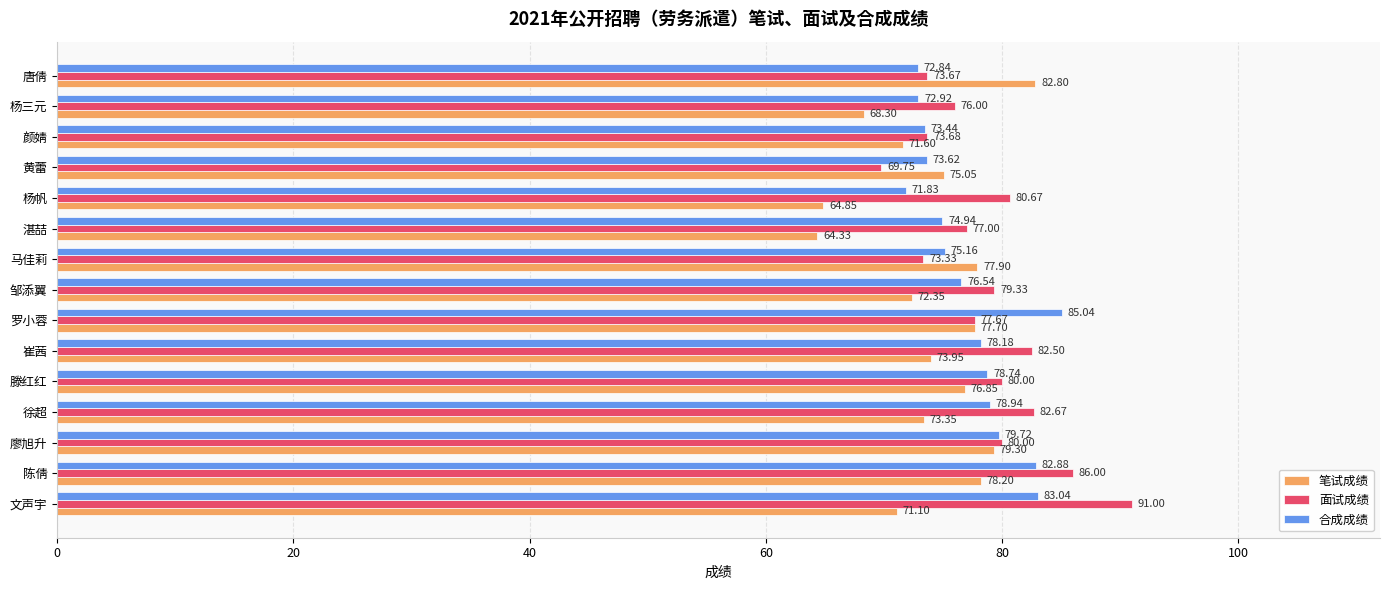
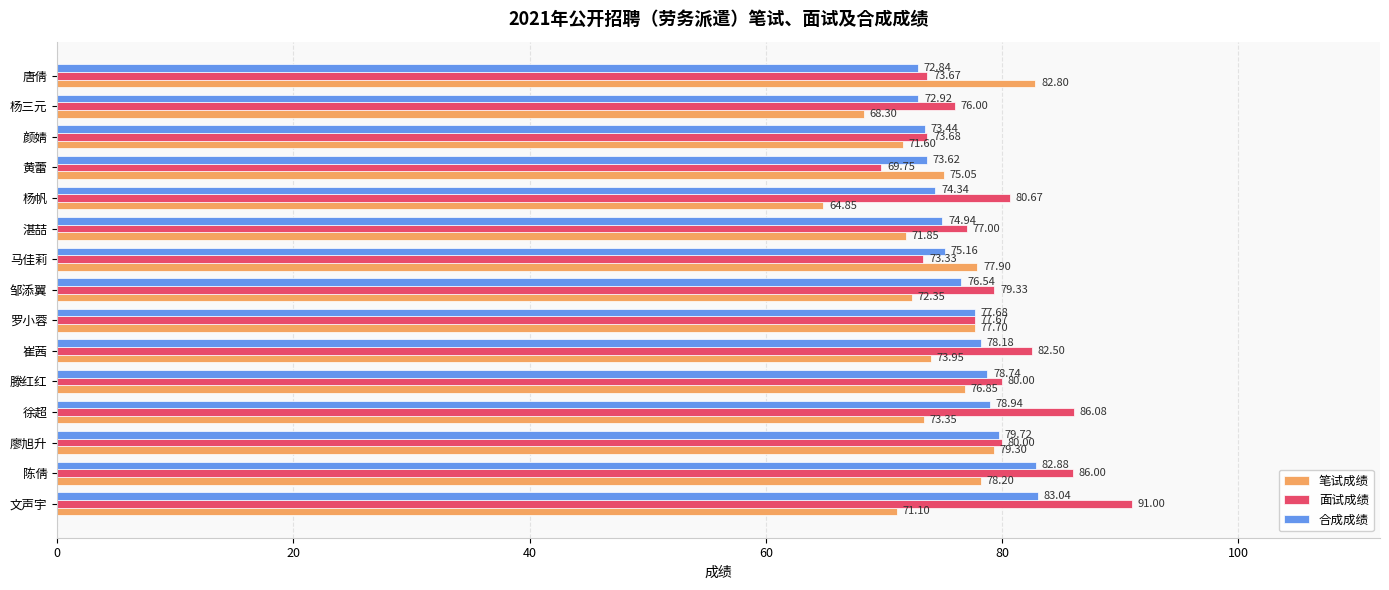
合成成绩, 杨帆: 71.83 -> 74.34
笔试成绩, 湛喆: 64.33 -> 71.85
合成成绩, 罗小蓉: 85.04 -> 77.68
面试成绩, 徐超: 82.67 -> 86.08
